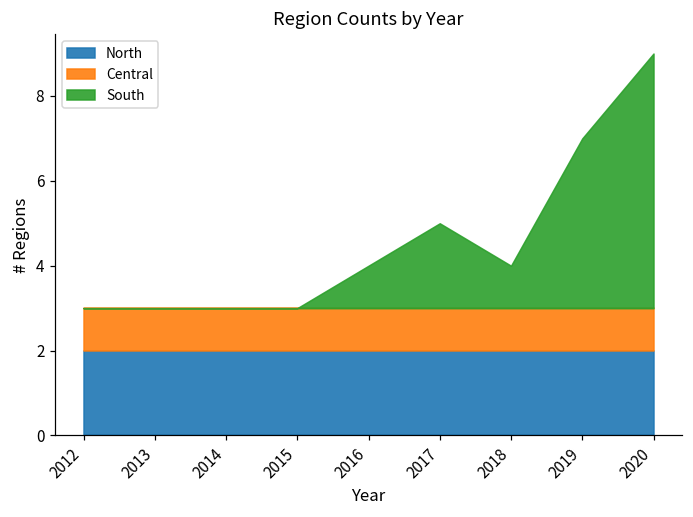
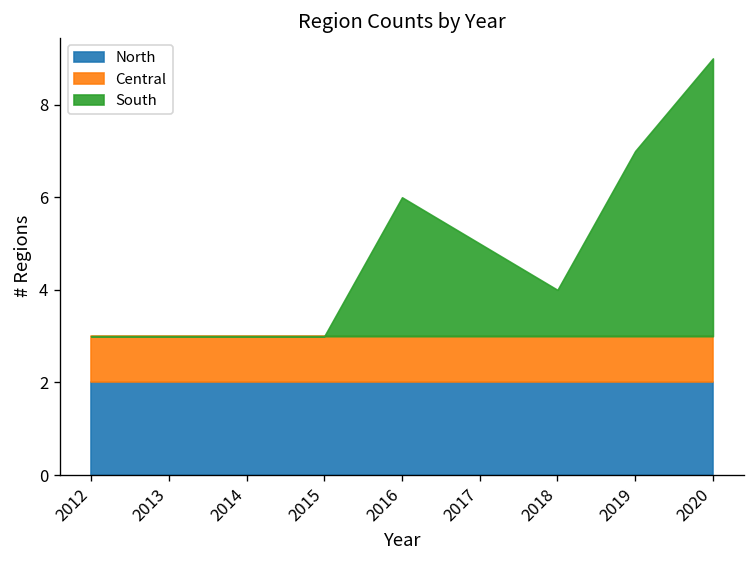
South, 2016: 1 -> 3
